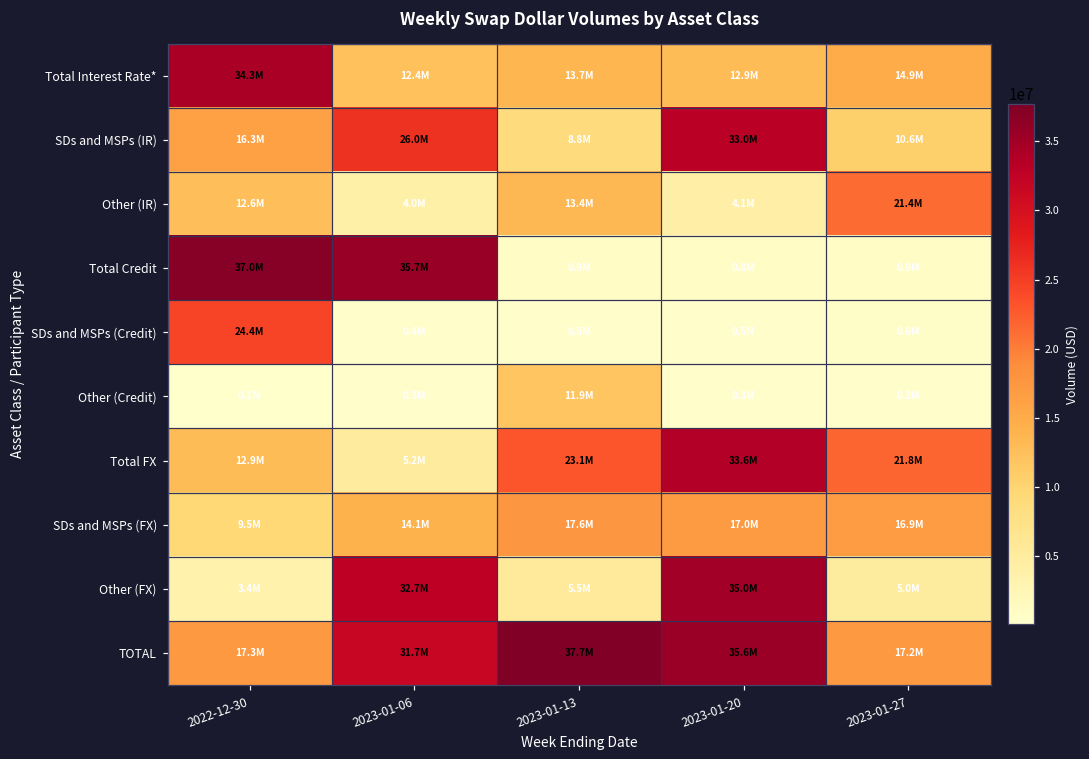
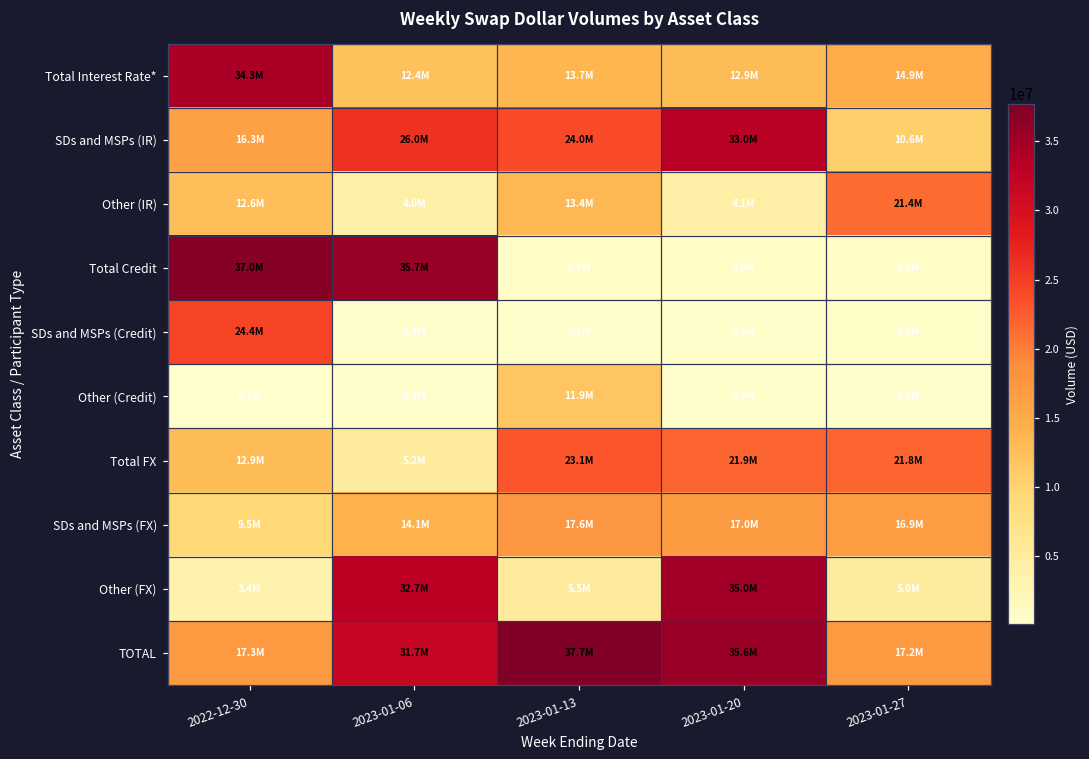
SDs and MSPs (IR), 2023-01-13: 8.8M -> 24.0M
Total FX, 2023-01-20: 33.6M -> 21.9M
